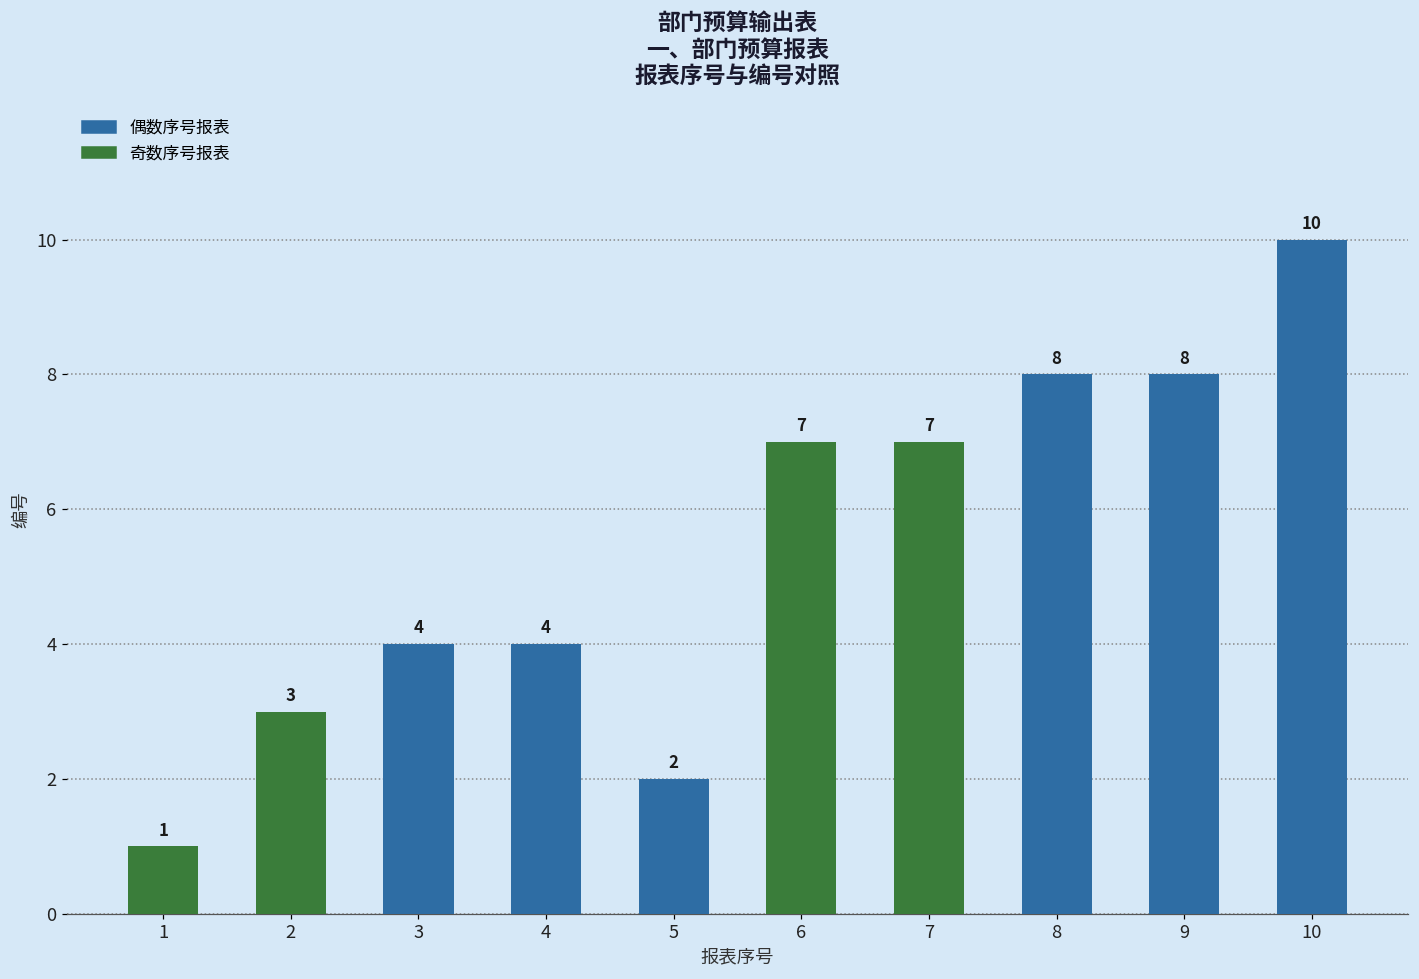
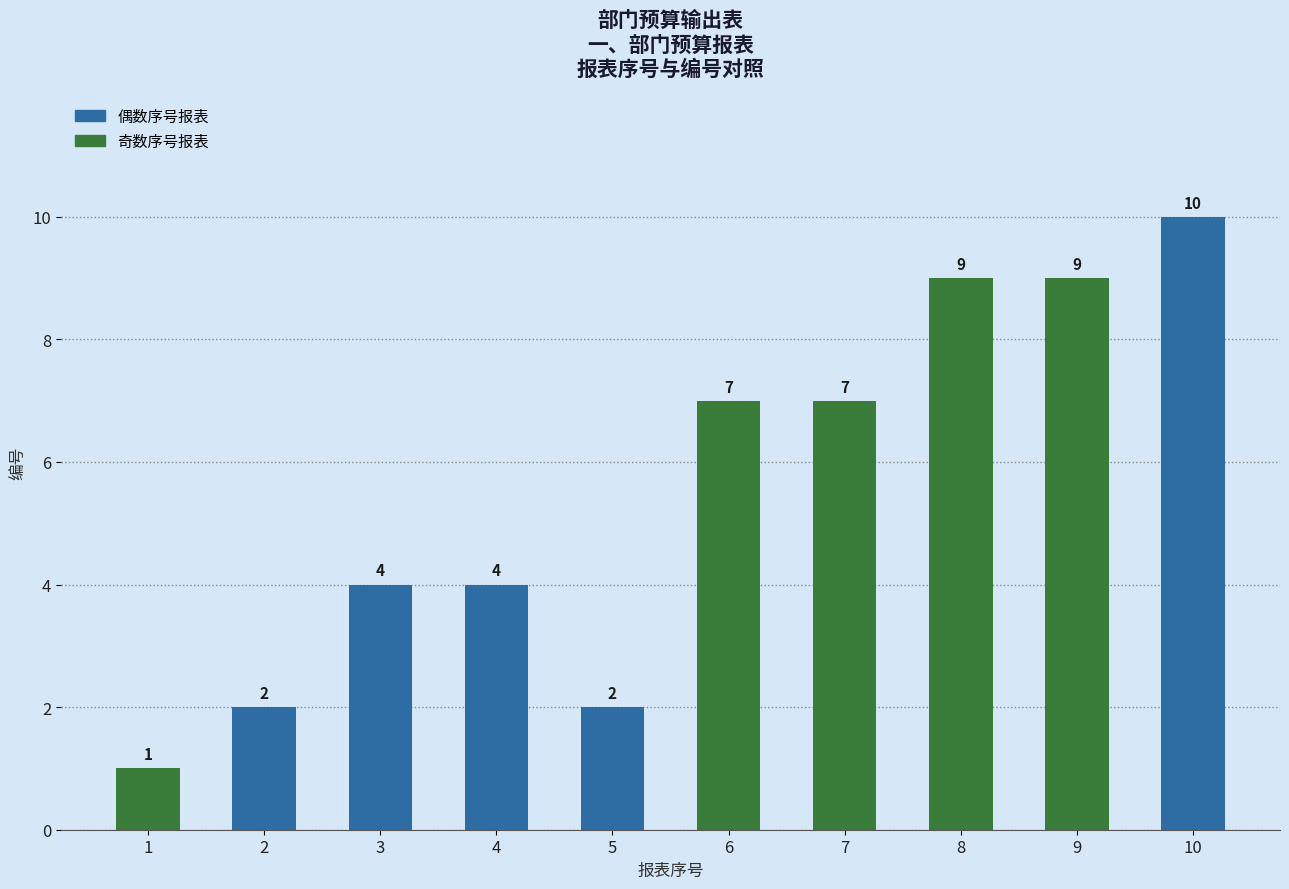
2: 3 -> 2
8: 8 -> 9
9: 8 -> 9
